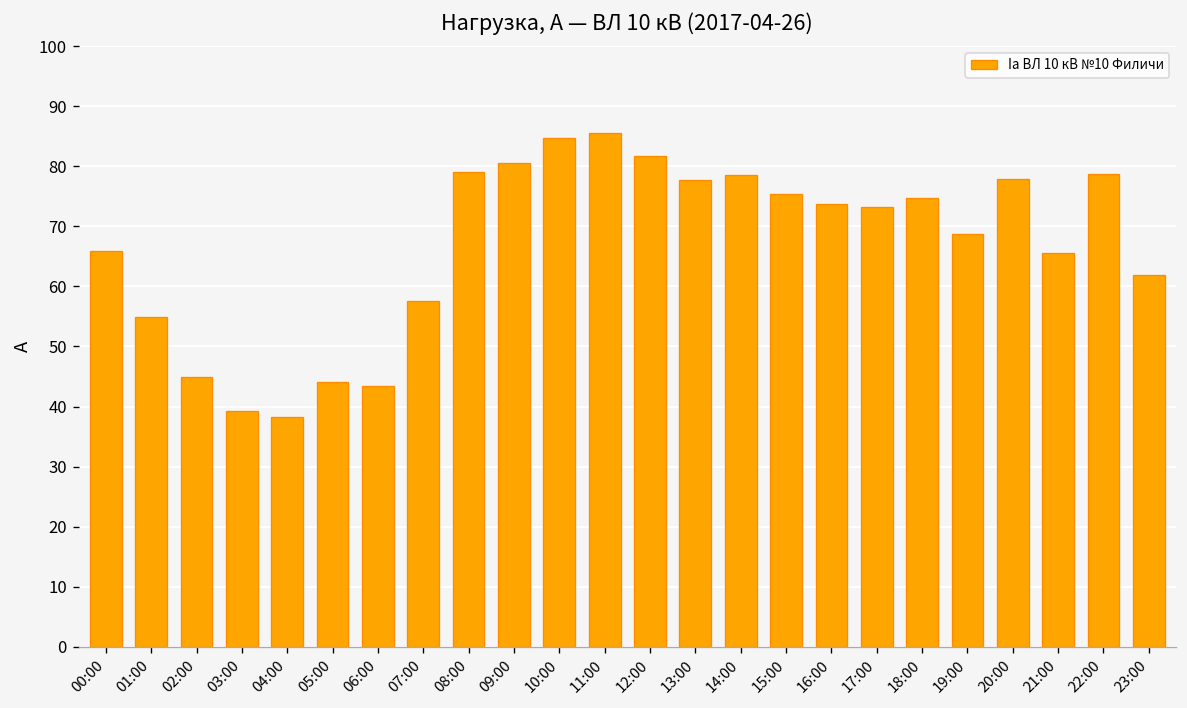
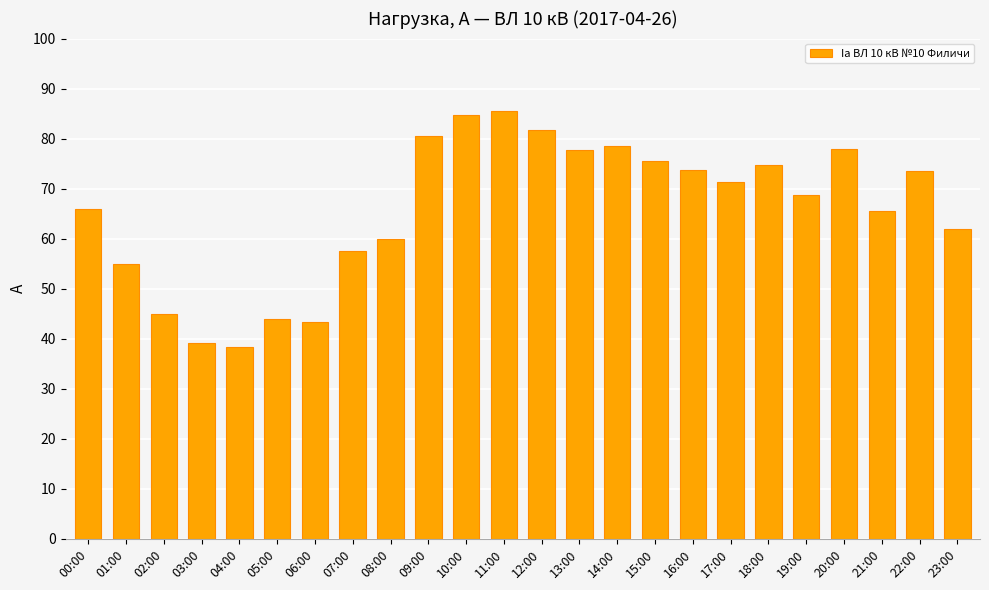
08:00: 79 -> 60
17:00: 73 -> 71
22:00: 79 -> 73
